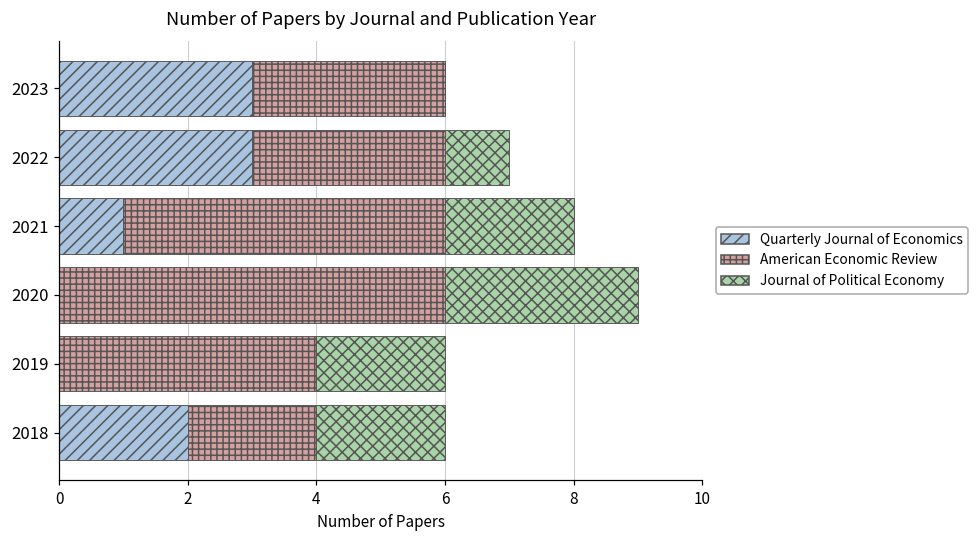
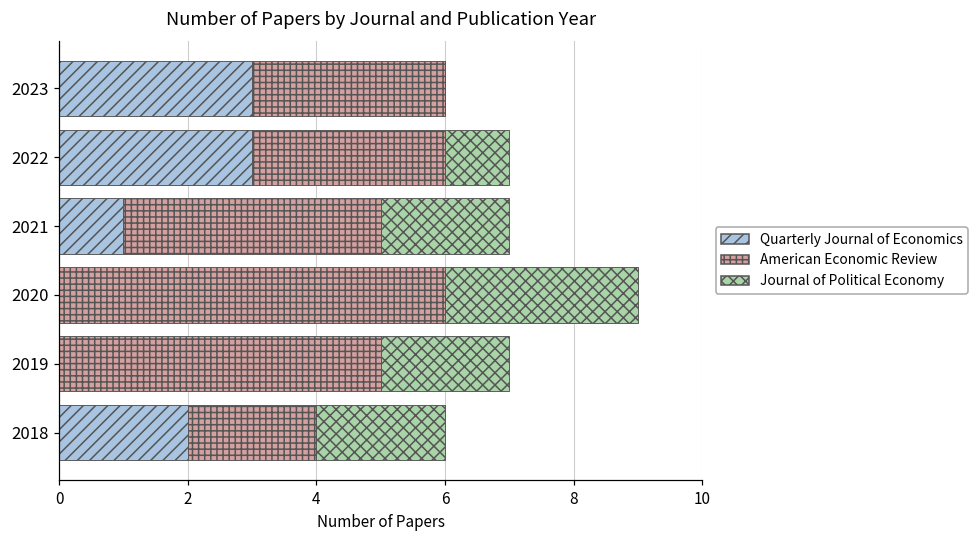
American Economic Review, 2021: 5 -> 4
American Economic Review, 2019: 4 -> 5
